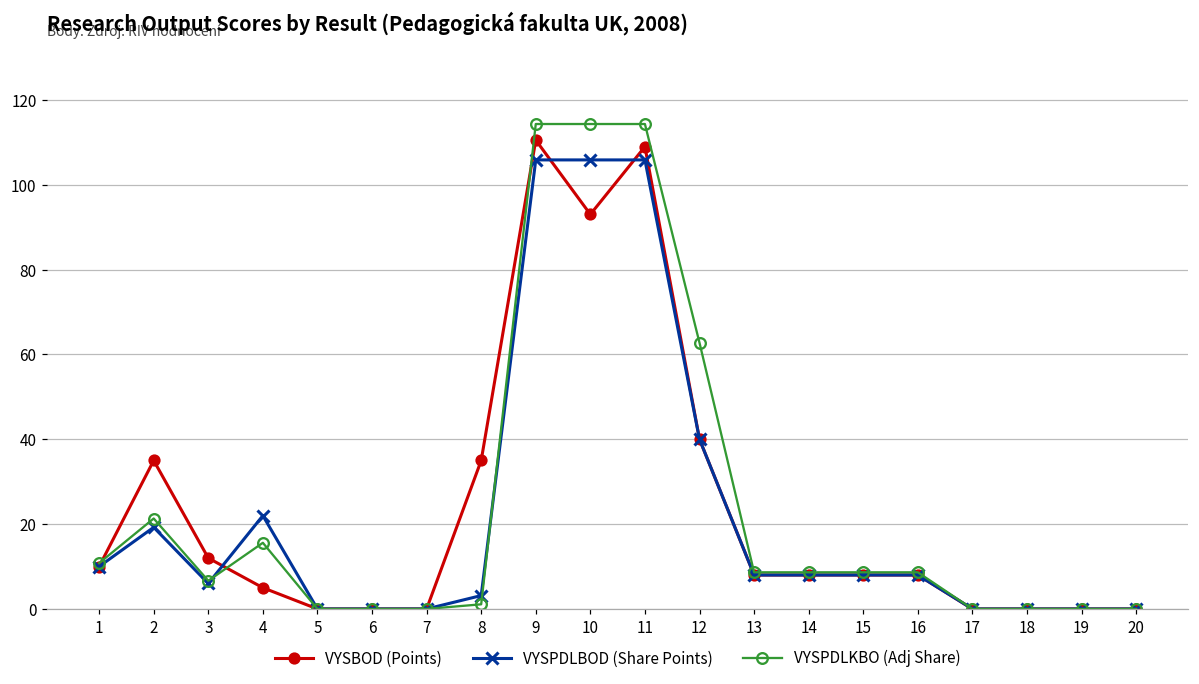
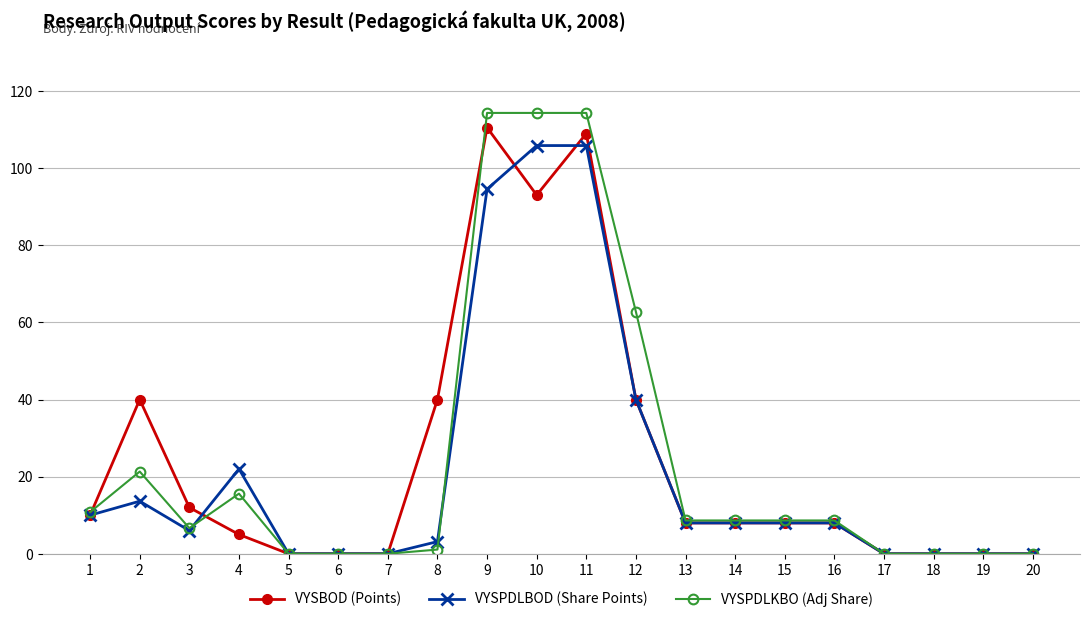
VYSBOD (Points), 2: 35 -> 40
VYSPDLBOD (Share Points), 2: 19 -> 14
VYSBOD (Points), 8: 35 -> 40
VYSPDLBOD (Share Points), 9: 106 -> 95
